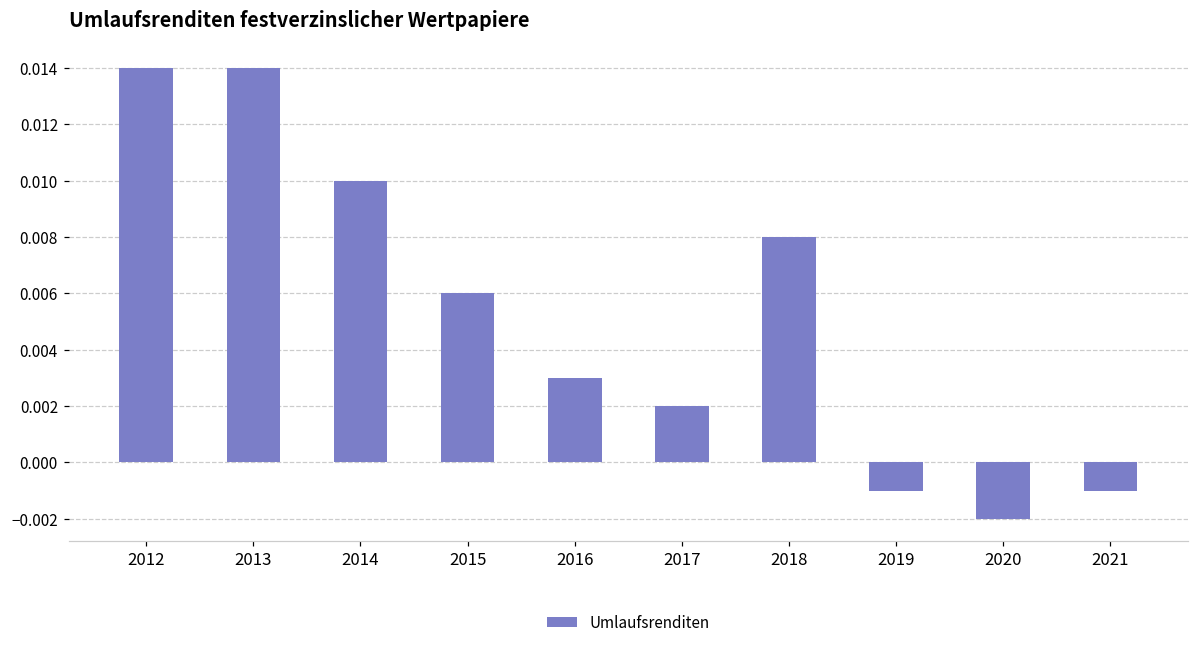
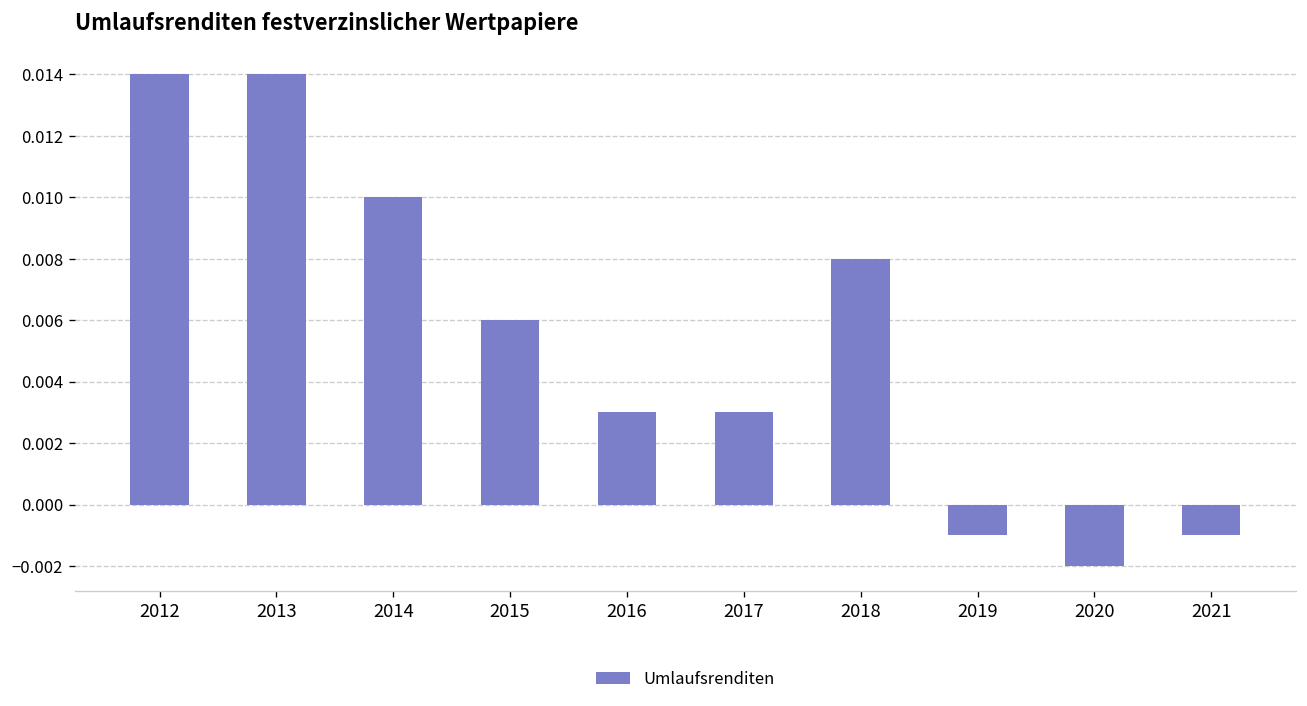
2017: 0.002 -> 0.003
